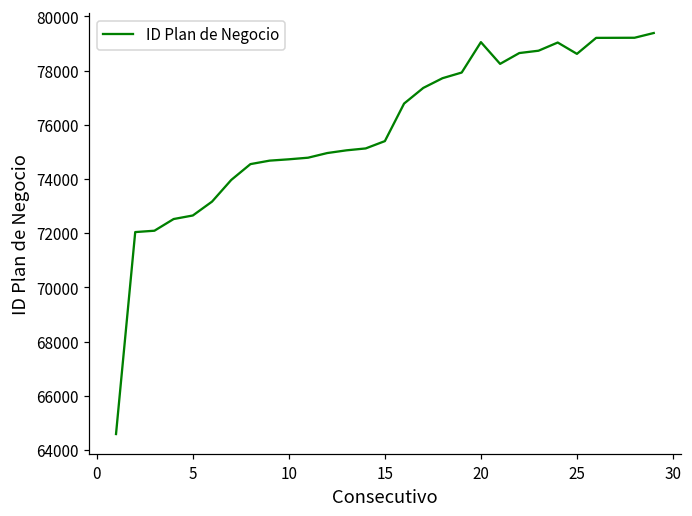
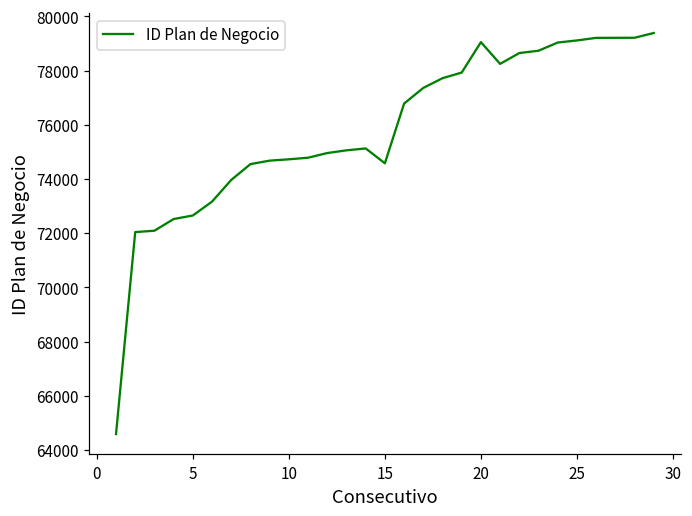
15: 75400 -> 74600
25: 78600 -> 79100
